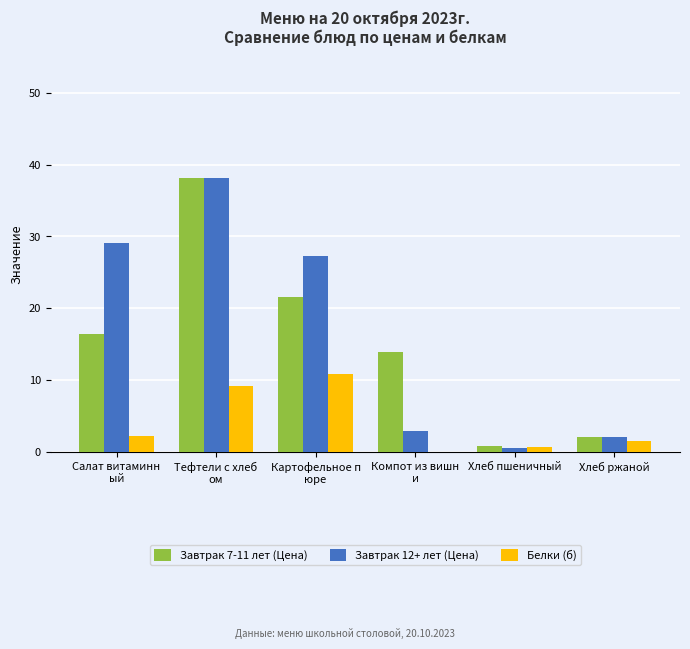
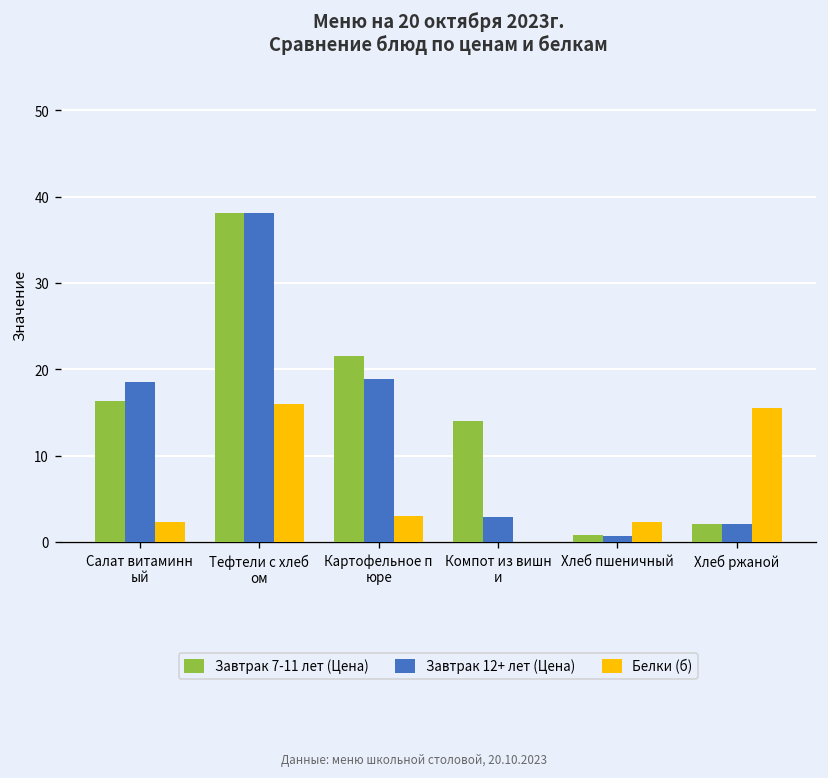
Завтрак 12+ лет (Цена), Салат витаминн ый: 29 -> 19
Белки (б), Тефтели c хлеб ом: 9 -> 16
Завтрак 12+ лет (Цена), Картофельное п юре: 27 -> 19
Белки (б), Картофельное п юре: 11 -> 3
Белки (б), Хлеб пшеничный: 1 -> 2
Белки (б), Хлеб ржаной: 2 -> 16
